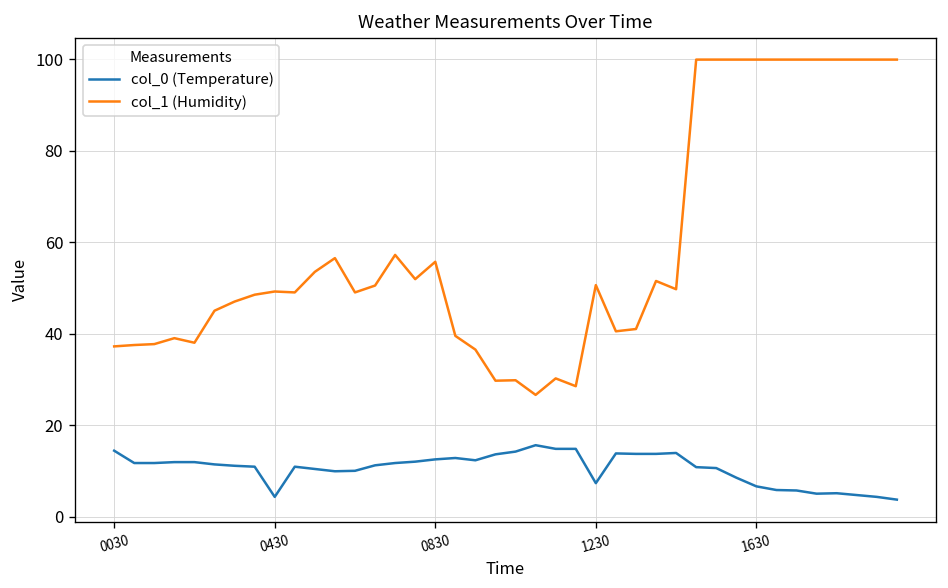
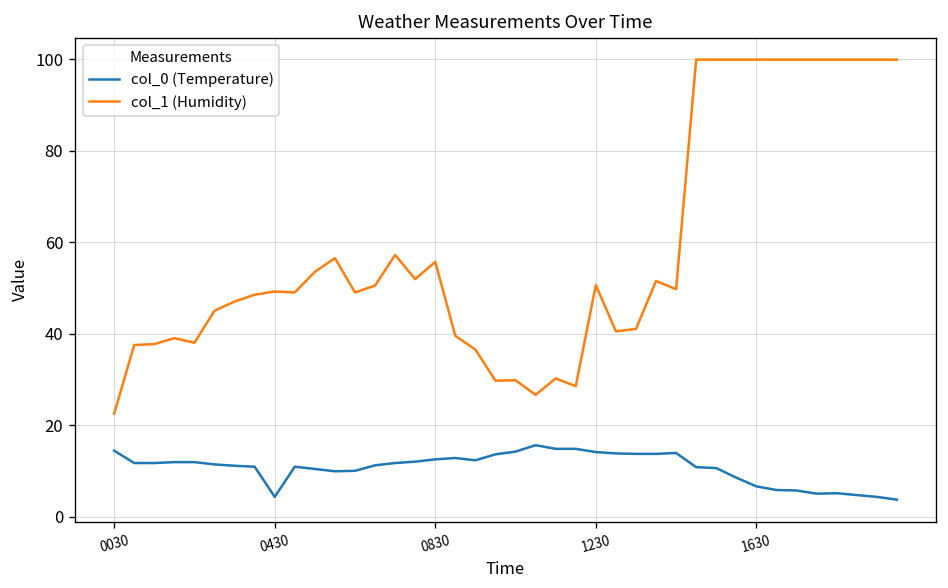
col_1 (Humidity), 0030: 37 -> 23
col_0 (Temperature), 1230: 7 -> 14
